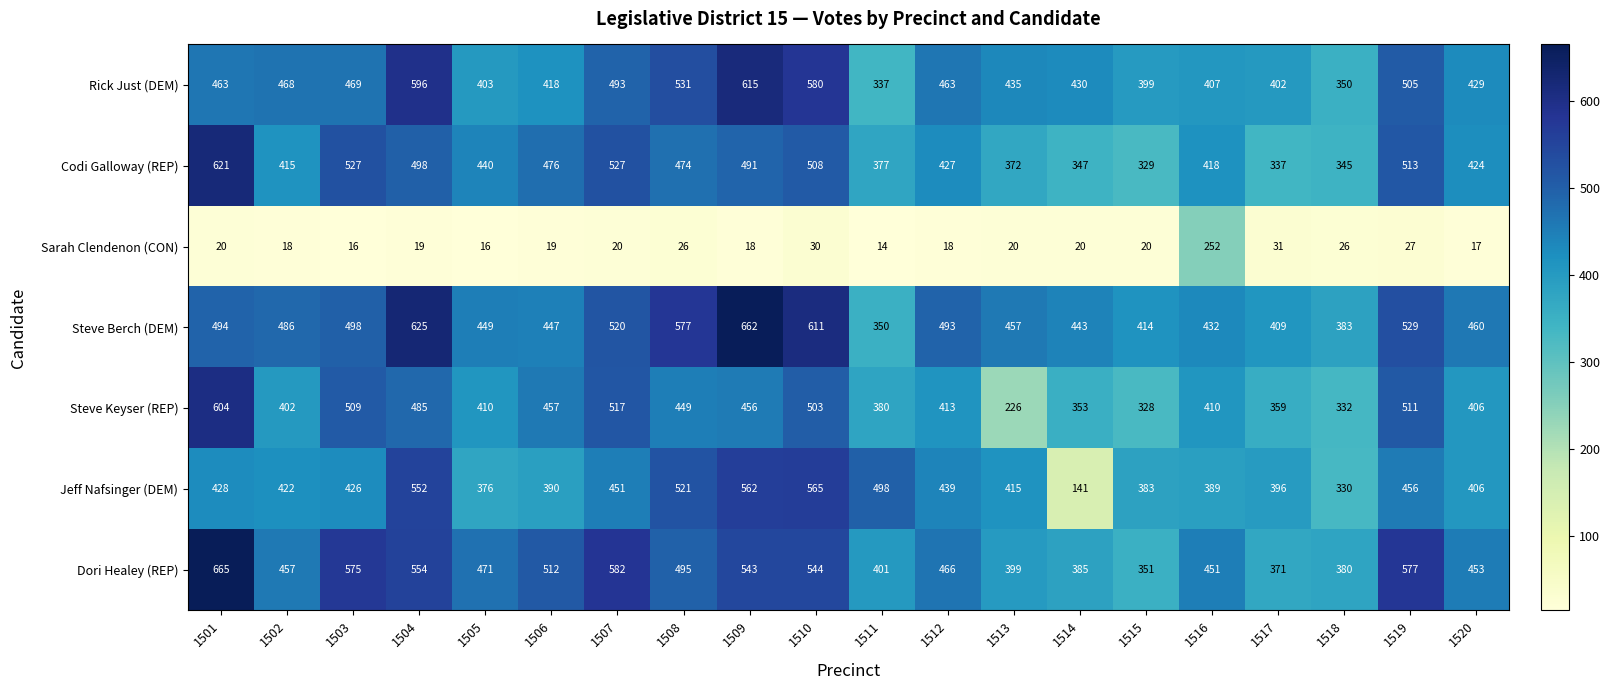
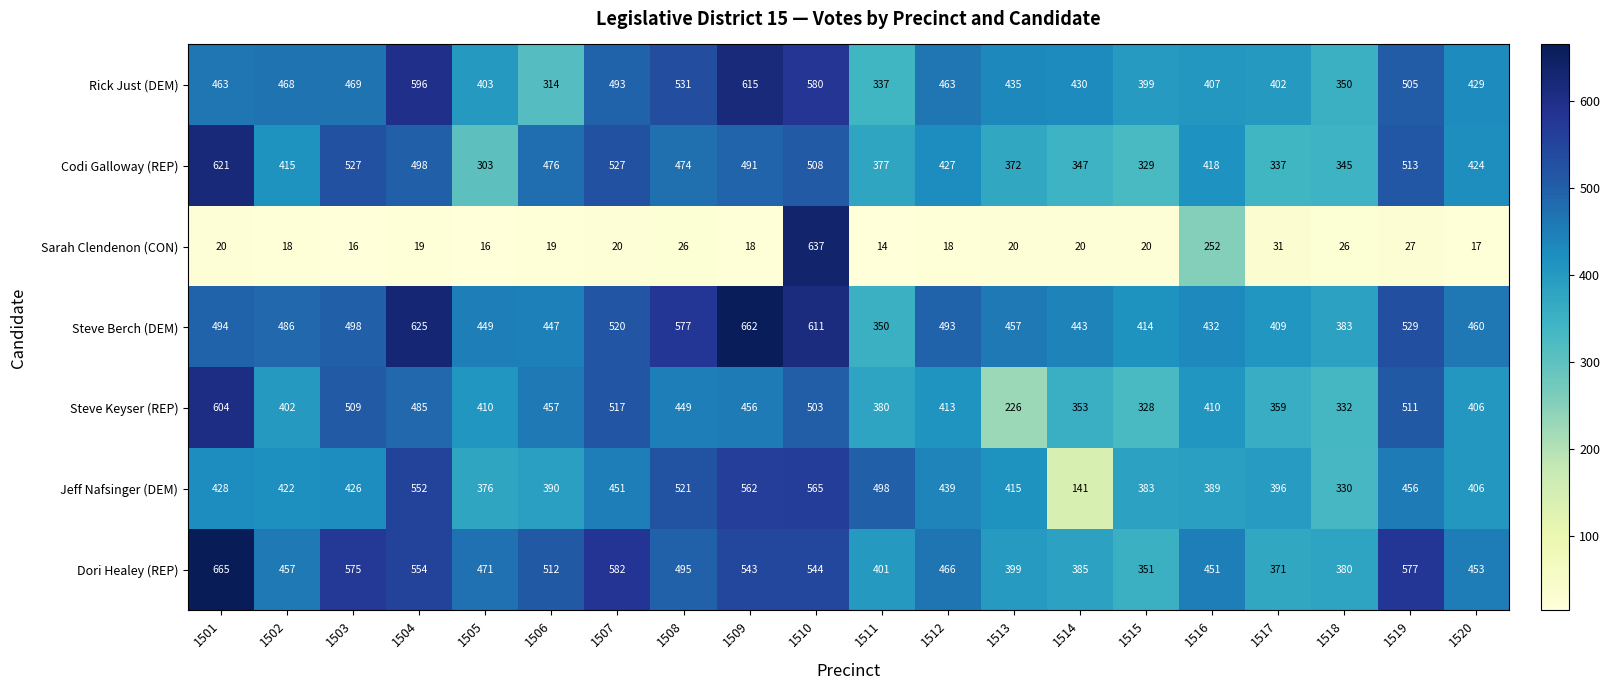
Rick Just (DEM), 1506: 418 -> 314
Codi Galloway (REP), 1505: 440 -> 303
Sarah Clendenon (CON), 1510: 30 -> 637
